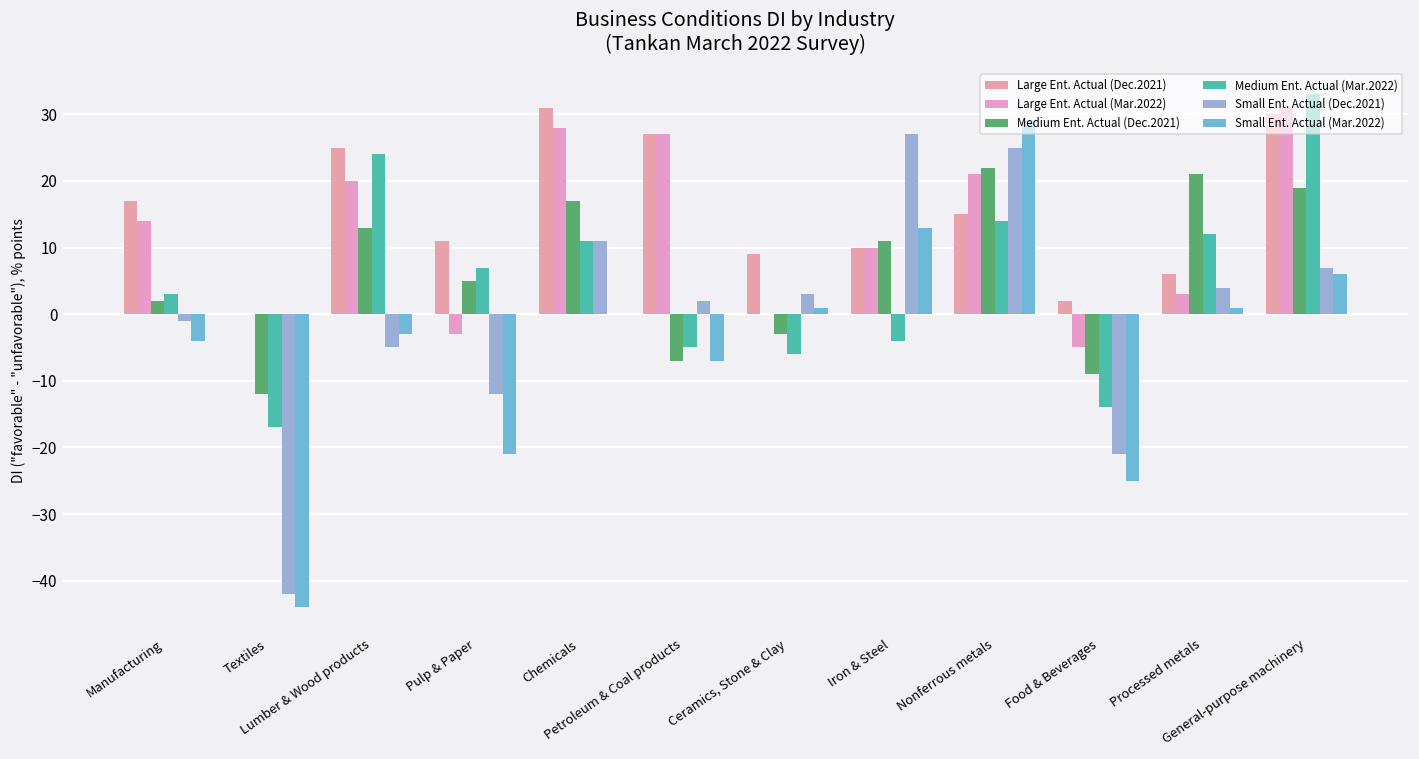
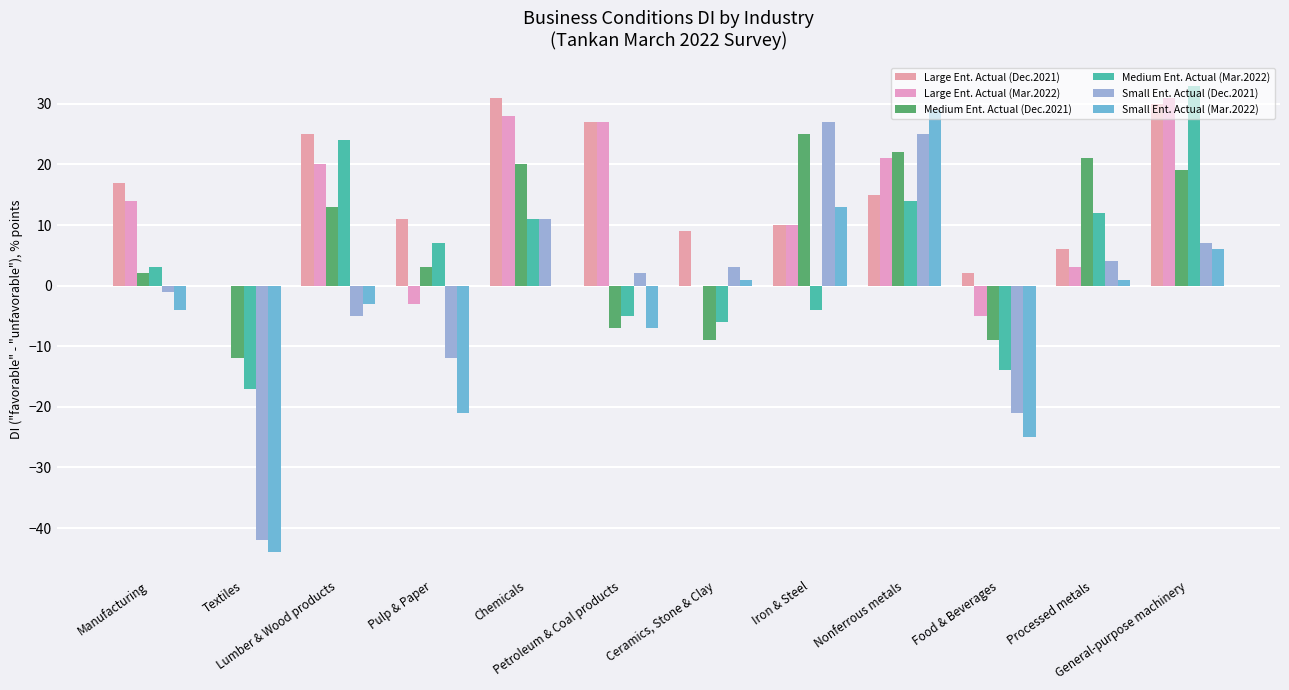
Medium Ent. Actual (Dec.2021), Pulp & Paper: 5 -> 3
Medium Ent. Actual (Dec.2021), Chemicals: 17 -> 20
Medium Ent. Actual (Dec.2021), Ceramics, Stone & Clay: -3 -> -9
Medium Ent. Actual (Dec.2021), Iron & Steel: 11 -> 25
